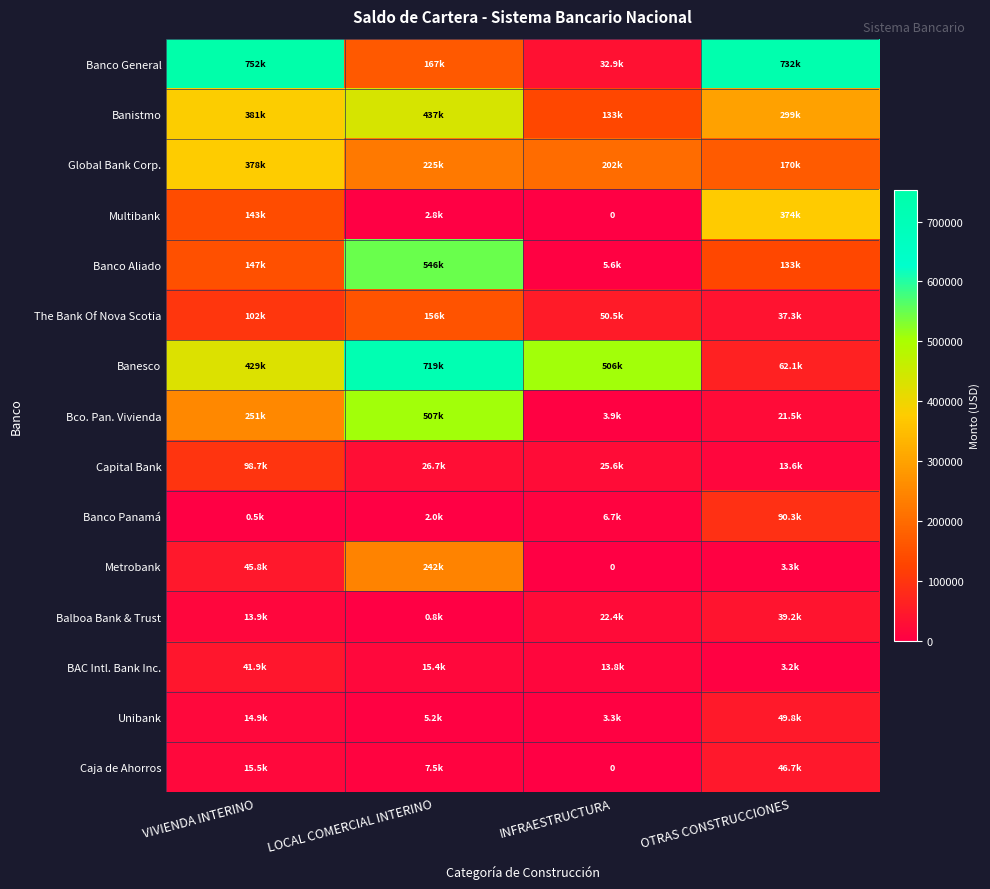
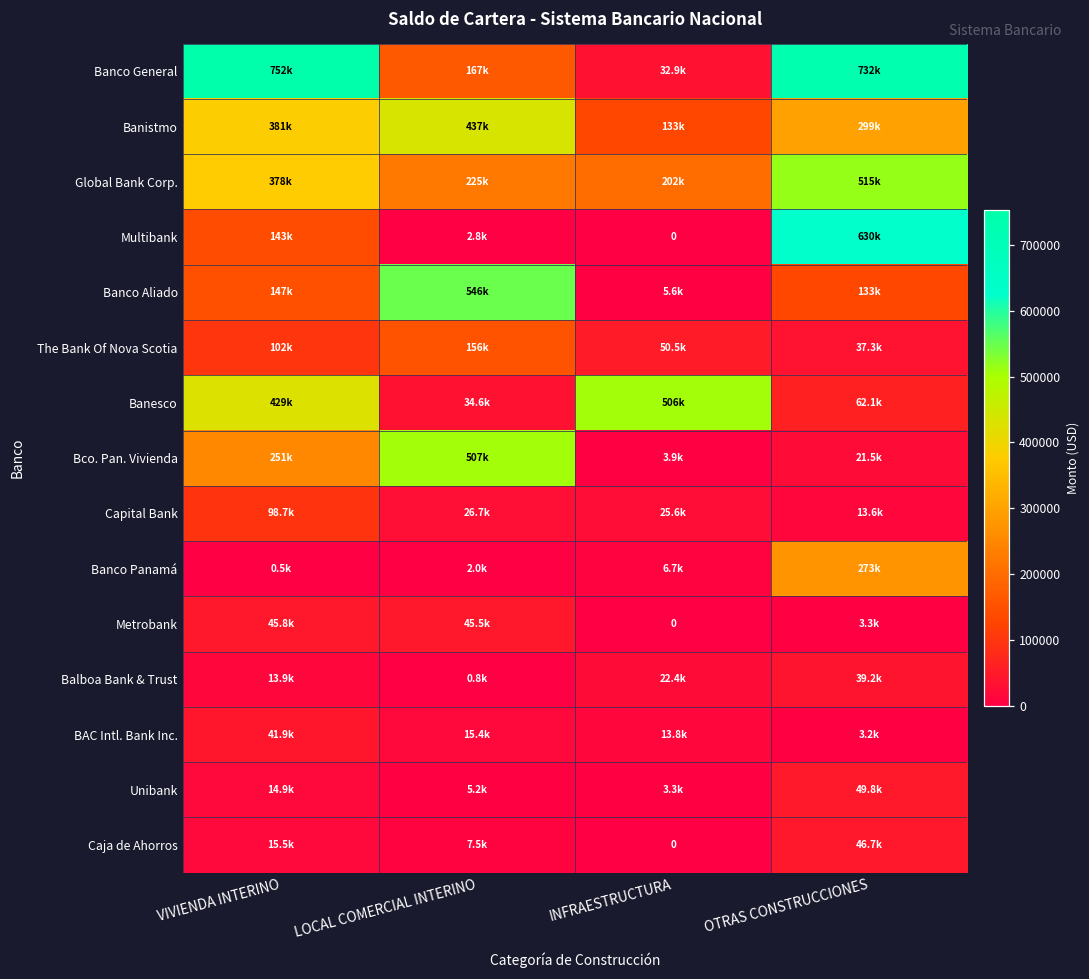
Global Bank Corp., OTRAS CONSTRUCCIONES: 170k -> 515k
Multibank, OTRAS CONSTRUCCIONES: 374k -> 630k
Banesco, LOCAL COMERCIAL INTERINO: 719k -> 34.6k
Banco Panamá, OTRAS CONSTRUCCIONES: 90.3k -> 273k
Metrobank, LOCAL COMERCIAL INTERINO: 242k -> 45.5k
